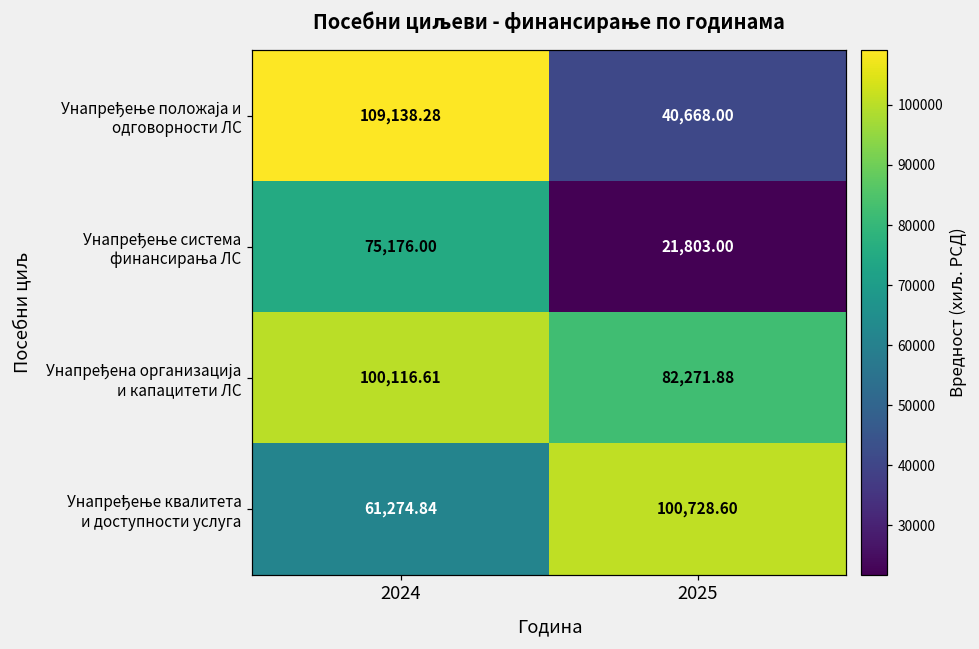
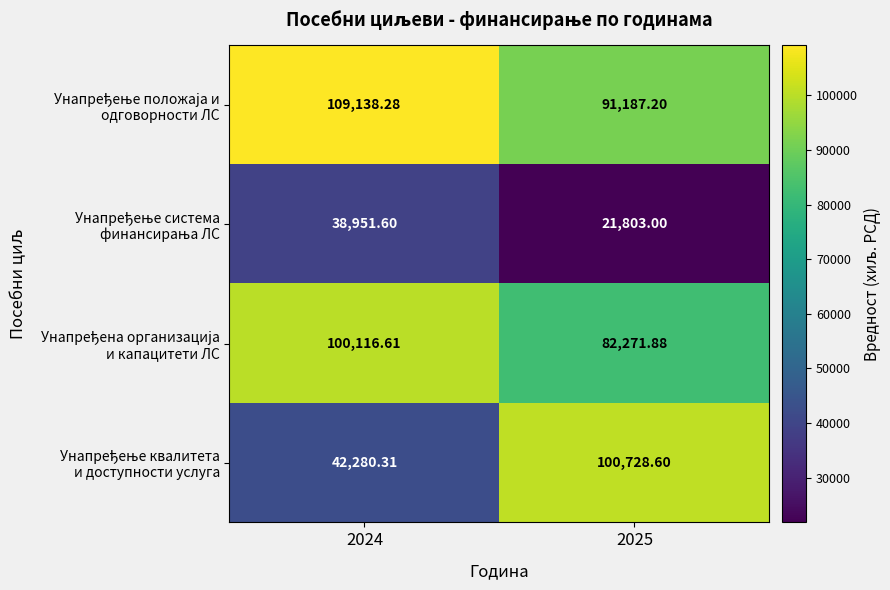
Унапређење положаја и одговорности ЛС, 2025: 40,668.00 -> 91,187.20
Унапређење система финансирања ЛС, 2024: 75,176.00 -> 38,951.60
Унапређење квалитета и доступности услуга, 2024: 61,274.84 -> 42,280.31
